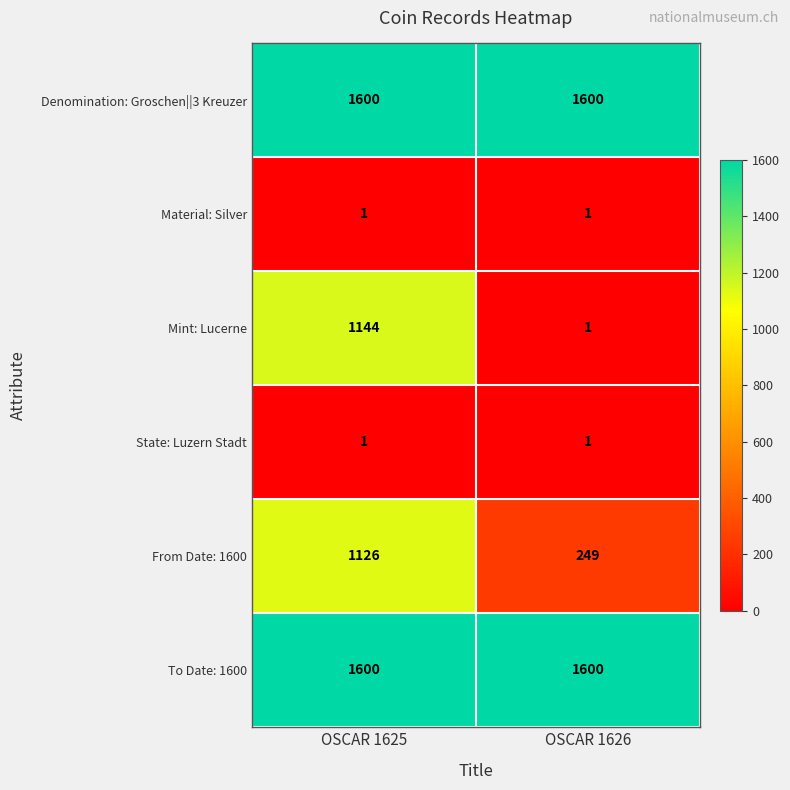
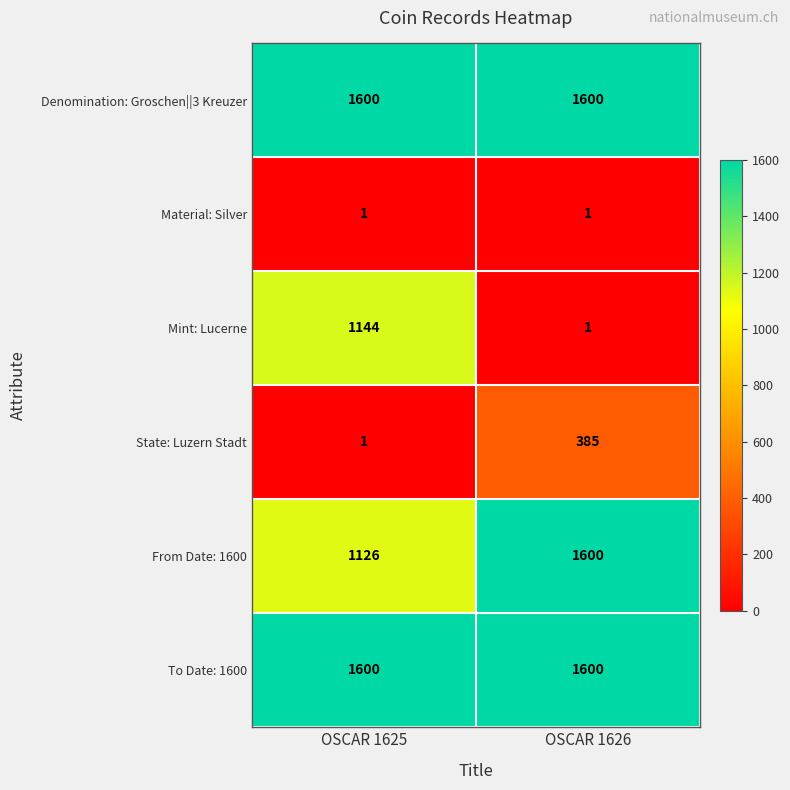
State: Luzern Stadt, OSCAR 1626: 1 -> 385
From Date: 1600, OSCAR 1626: 249 -> 1600
